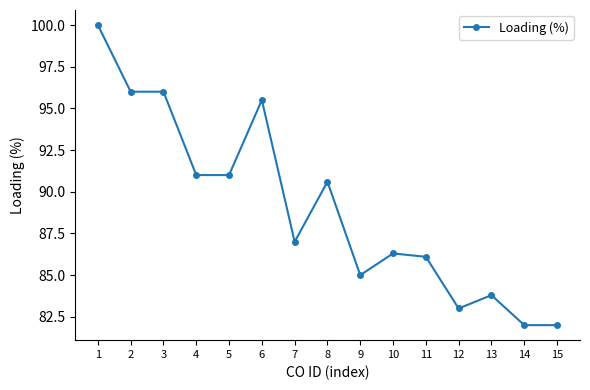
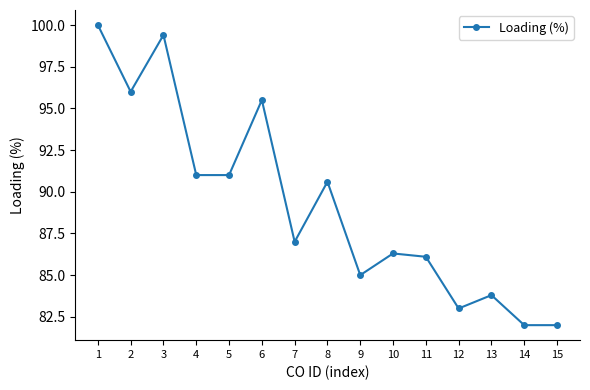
3: 96.0 -> 99.4
